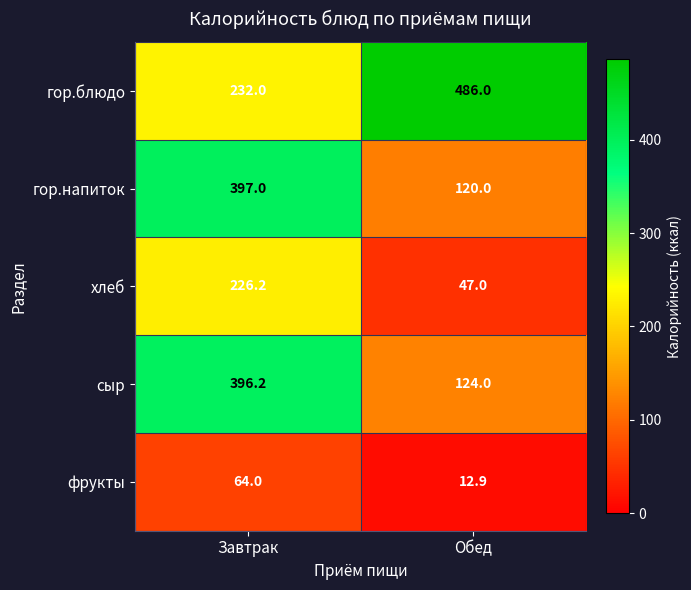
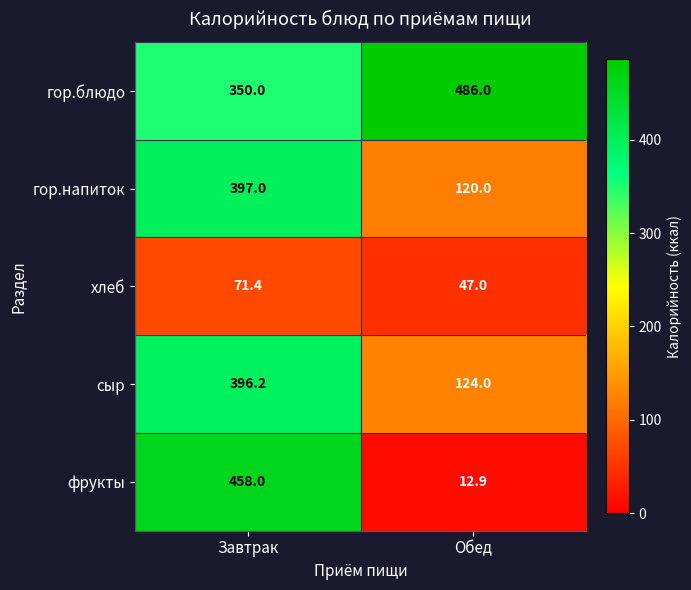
гор.блюдо, Завтрак: 232.0 -> 350.0
хлеб, Завтрак: 226.2 -> 71.4
фрукты, Завтрак: 64.0 -> 458.0
